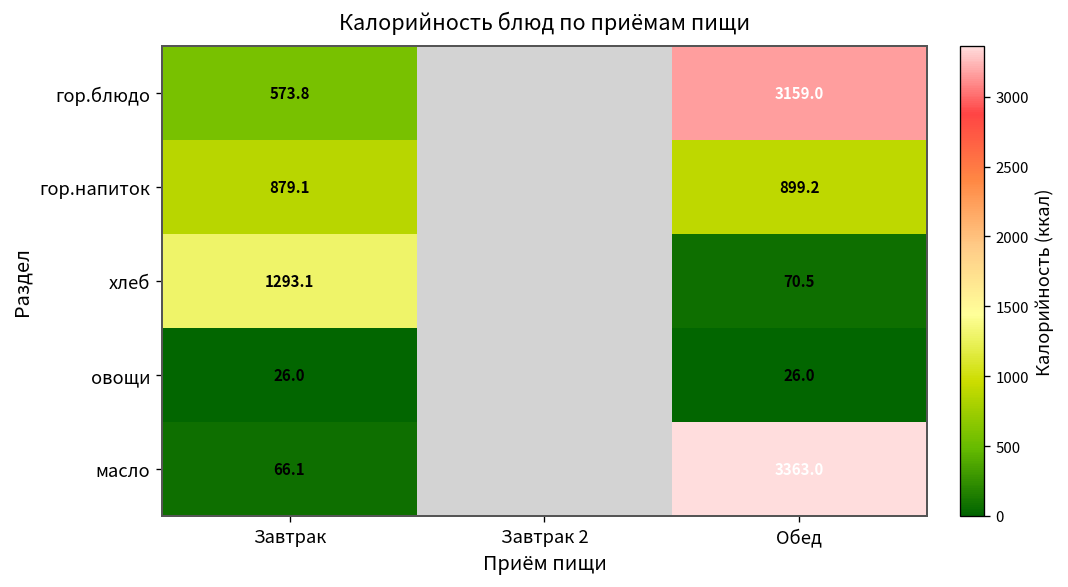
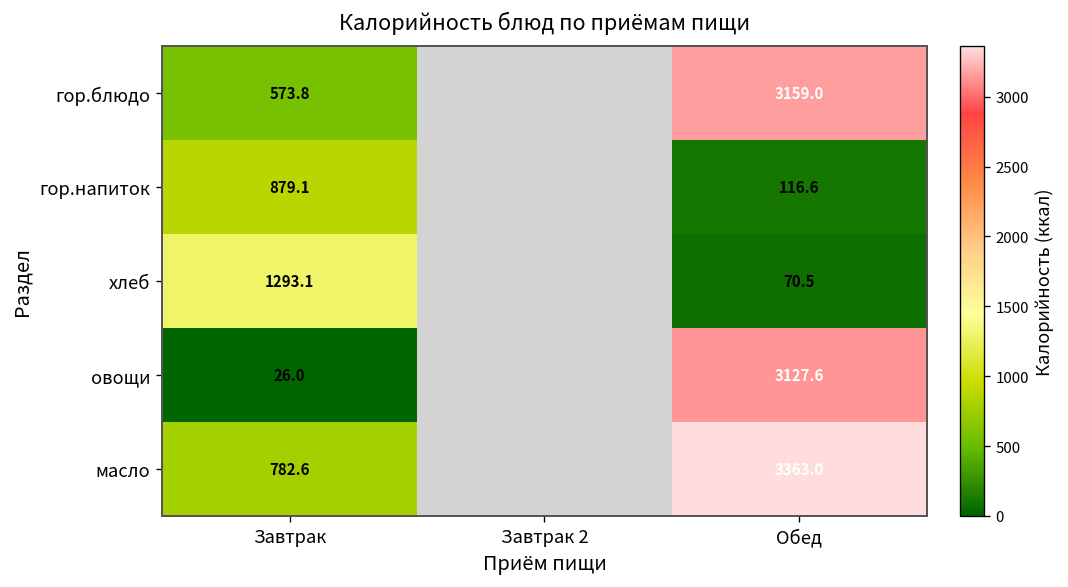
гор.напиток, Обед: 899.2 -> 116.6
овощи, Обед: 26.0 -> 3127.6
масло, Завтрак: 66.1 -> 782.6
